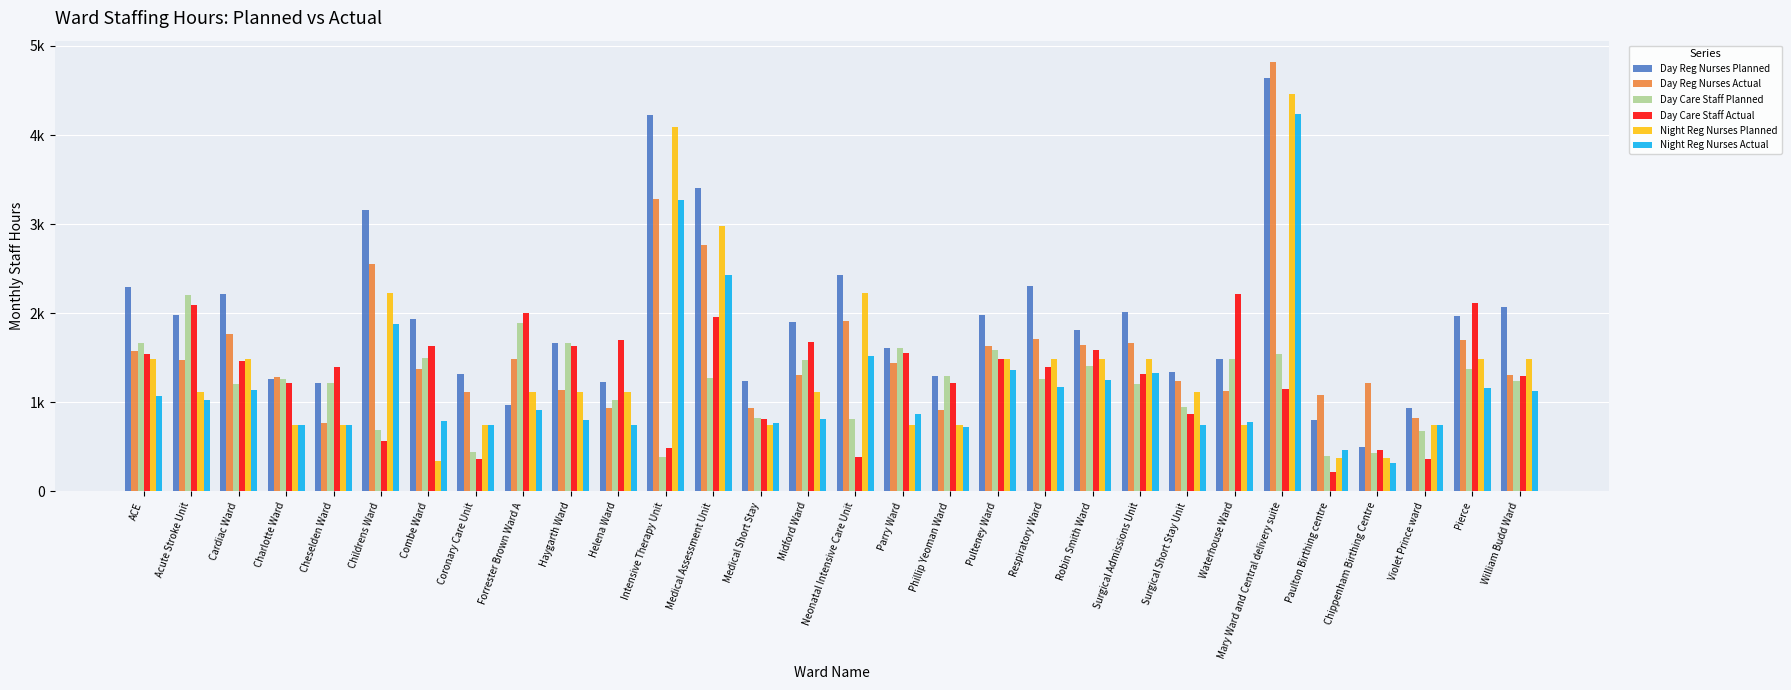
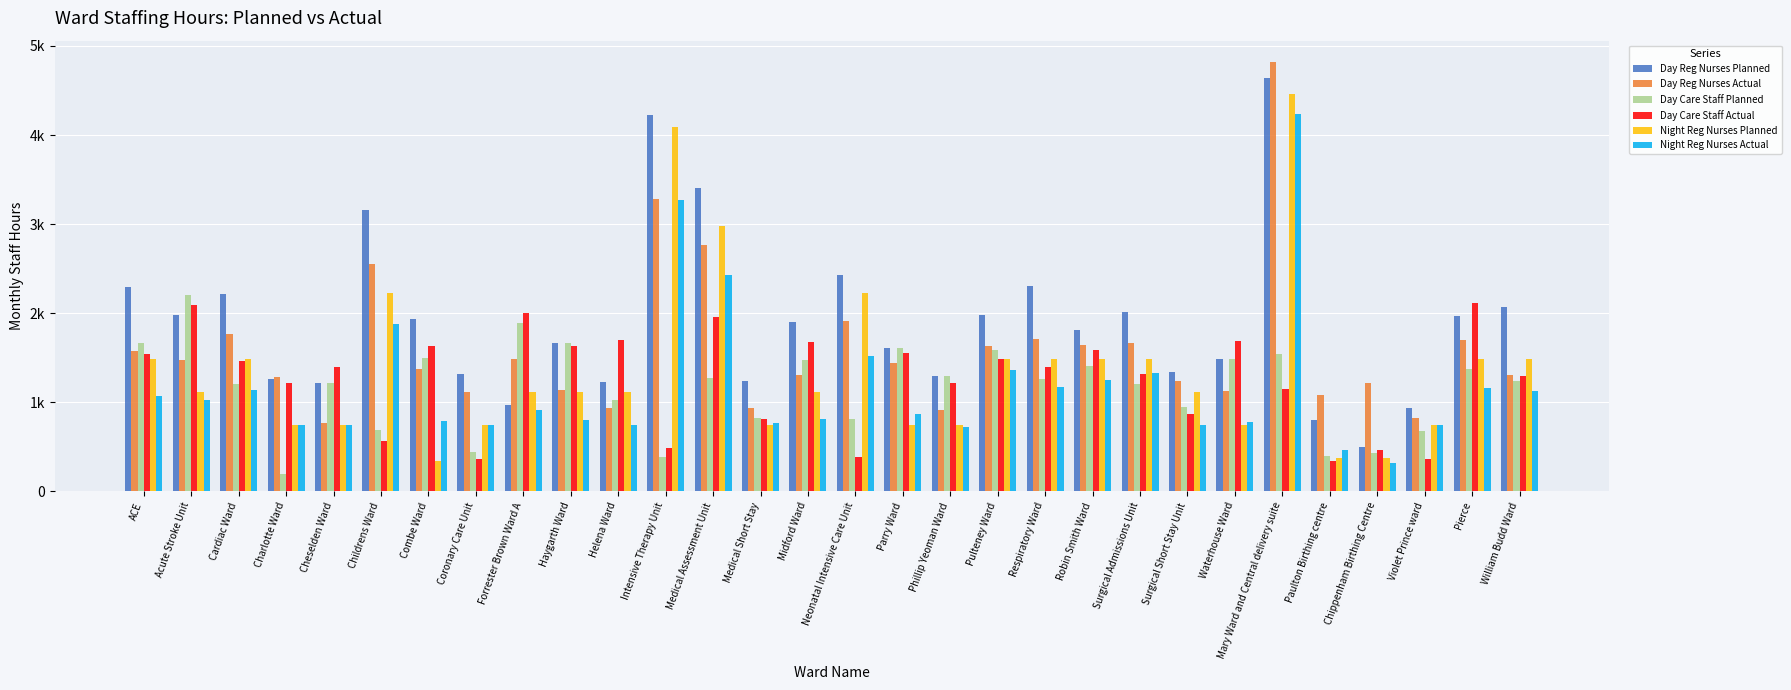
Day Care Staff Planned, Charlotte Ward: 1300 -> 200
Day Care Staff Actual, Waterhouse Ward: 2200 -> 1700
Day Care Staff Actual, Paulton Birthing centre: 200 -> 300
